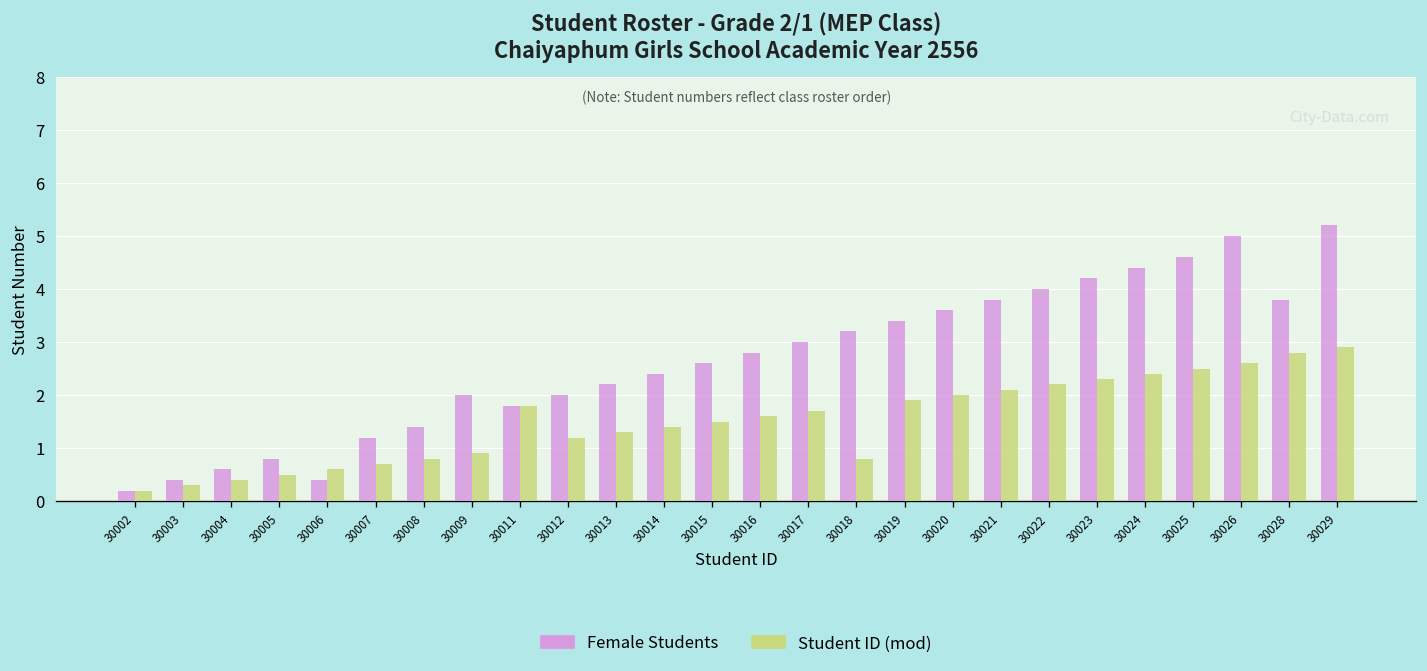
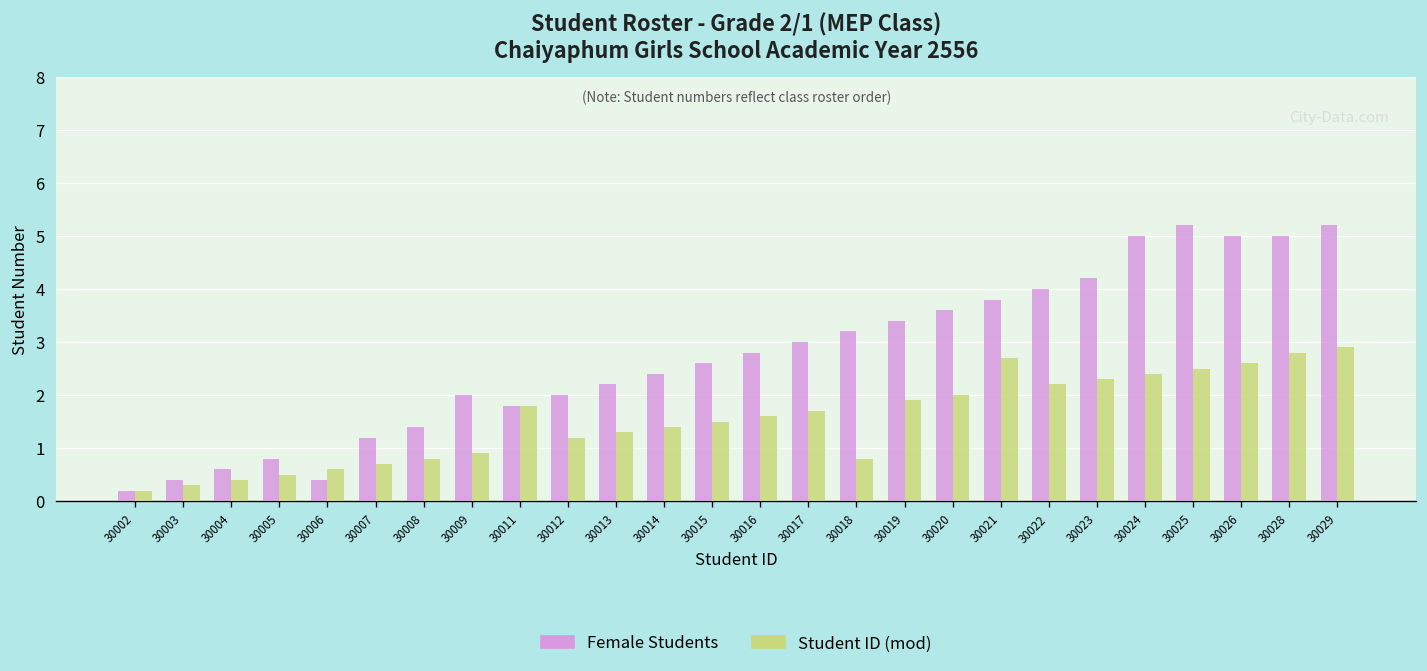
Student ID (mod), 30021: 2.1 -> 2.7
Female Students, 30024: 4.4 -> 5.0
Female Students, 30025: 4.6 -> 5.2
Female Students, 30028: 3.8 -> 5.0
